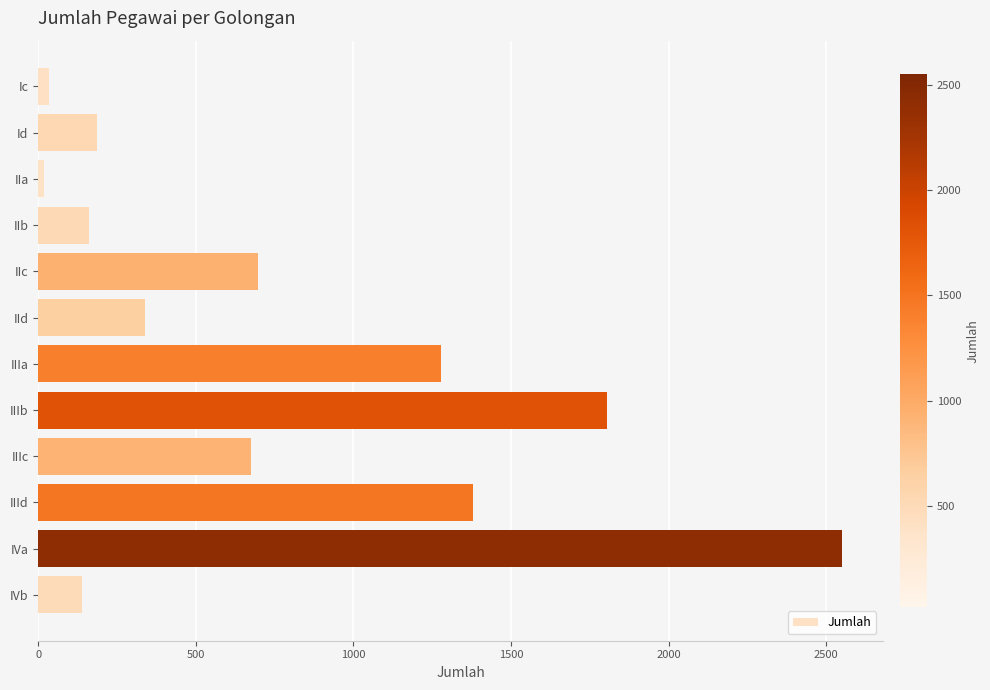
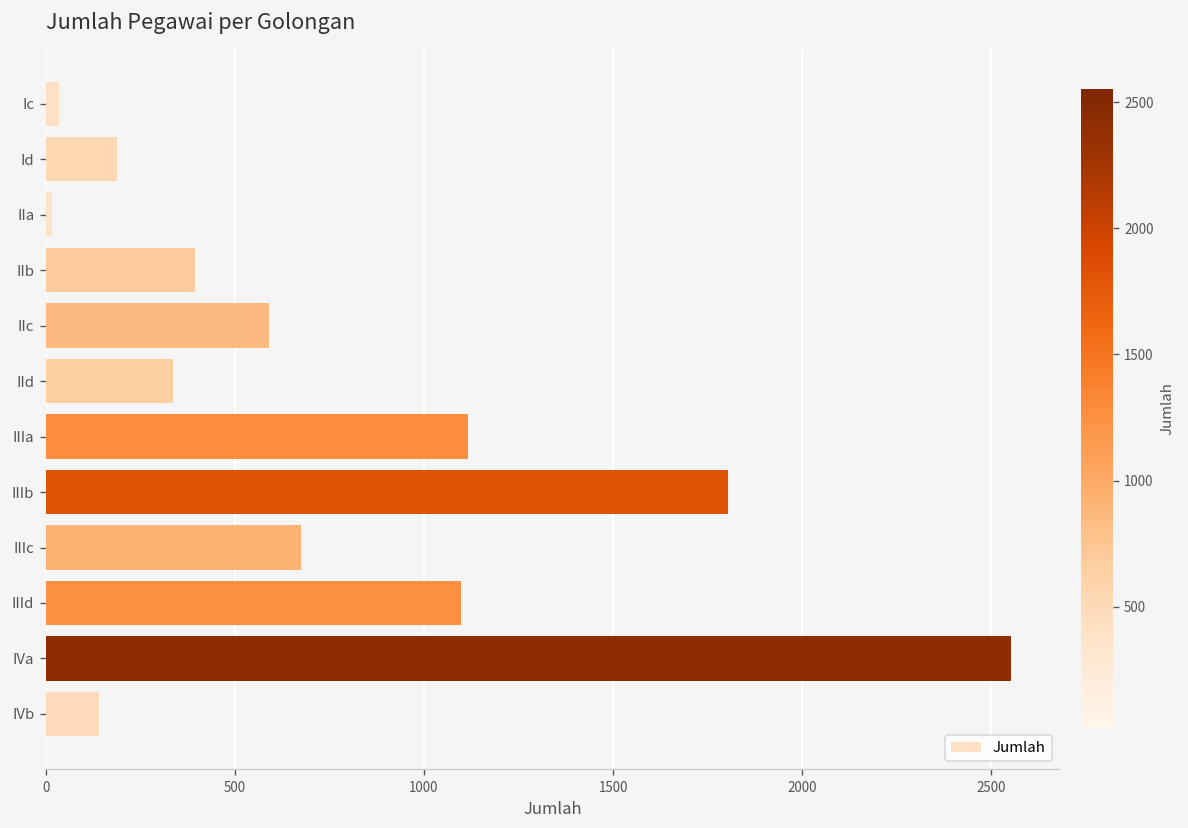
IIb: 160 -> 390
IIc: 700 -> 590
IIIa: 1280 -> 1120
IIId: 1380 -> 1100
